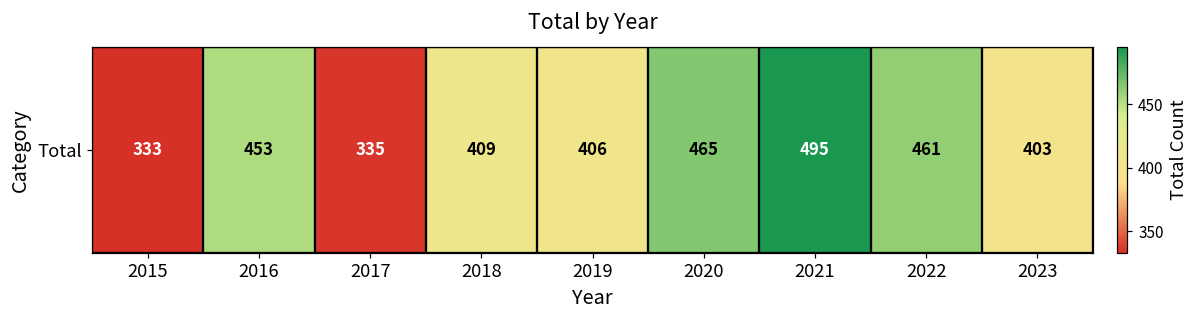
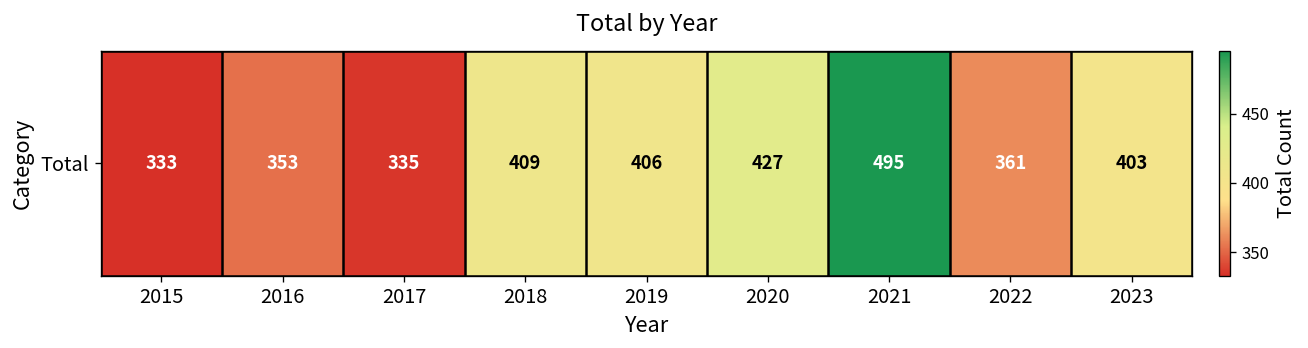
Total, 2016: 453 -> 353
Total, 2020: 465 -> 427
Total, 2022: 461 -> 361
